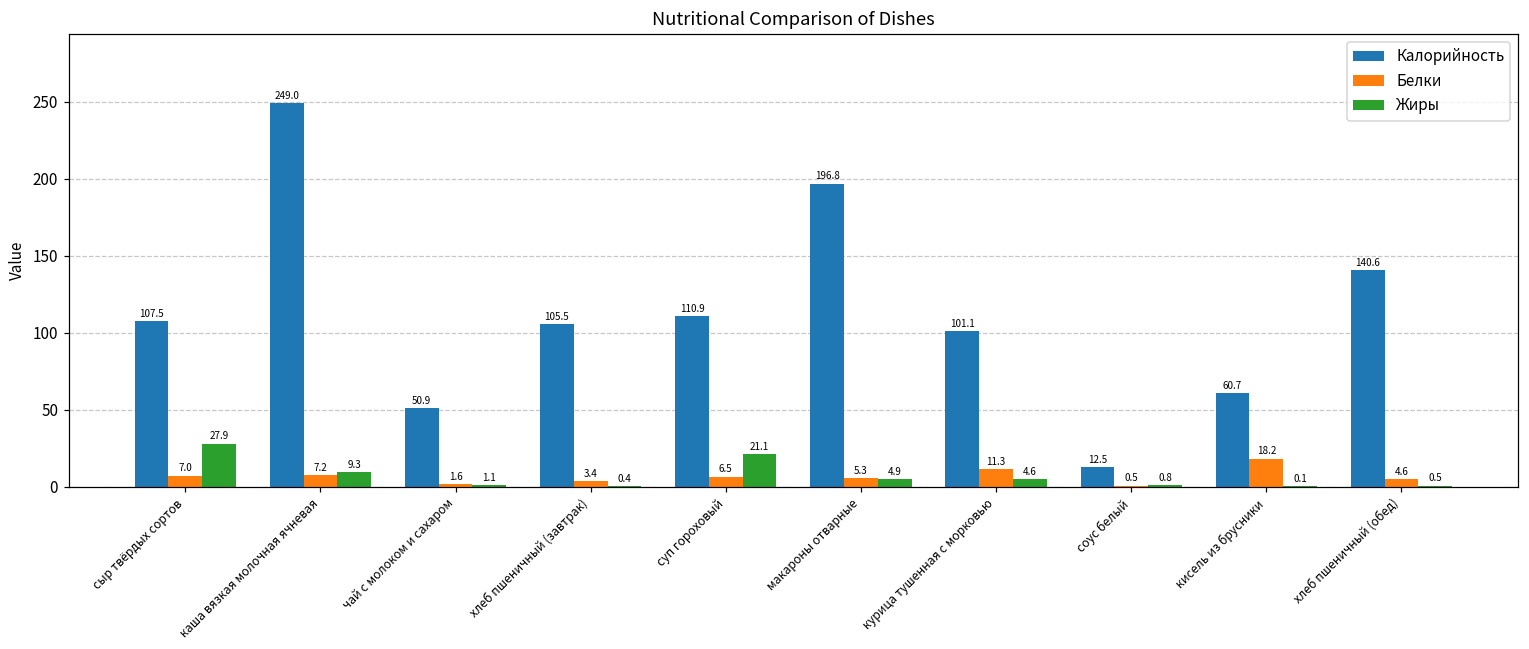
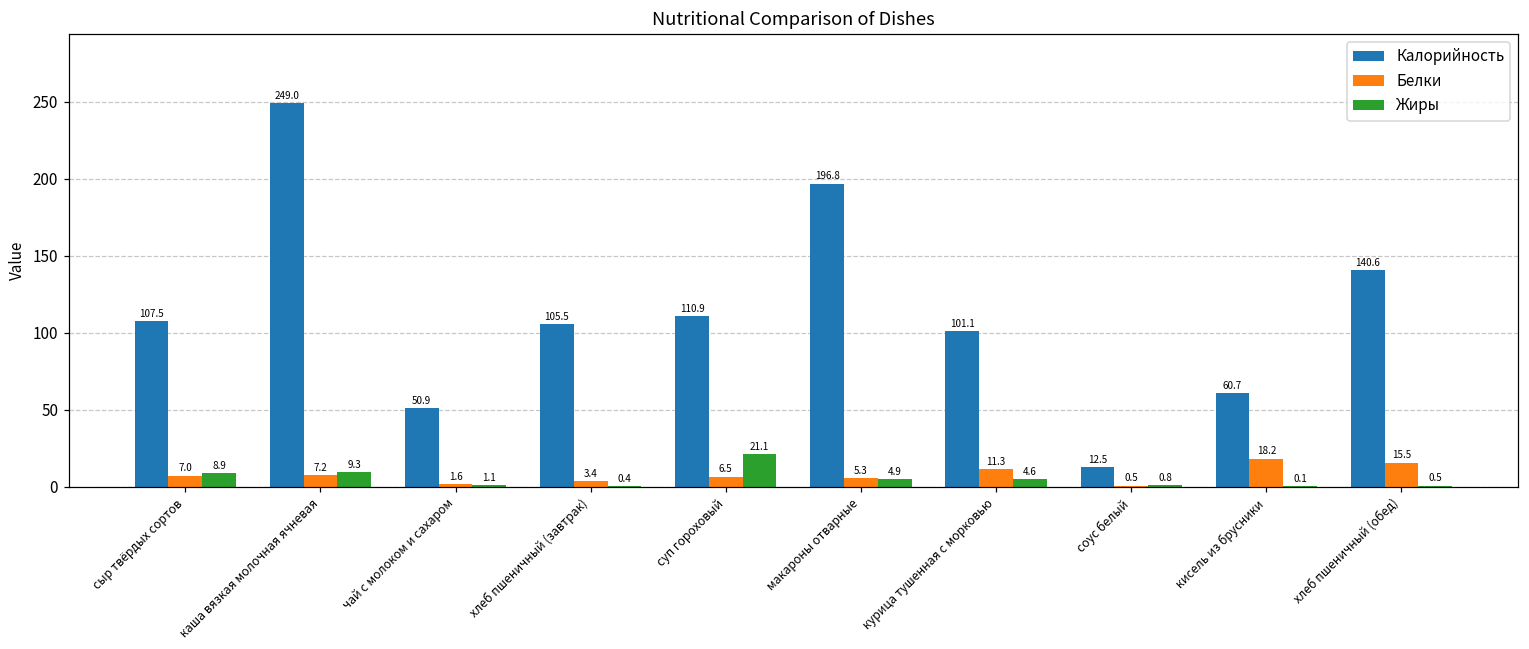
Жиры, сыр твёрдых сортов: 27.9 -> 8.9
Белки, хлеб пшеничный (обед): 4.6 -> 15.5
